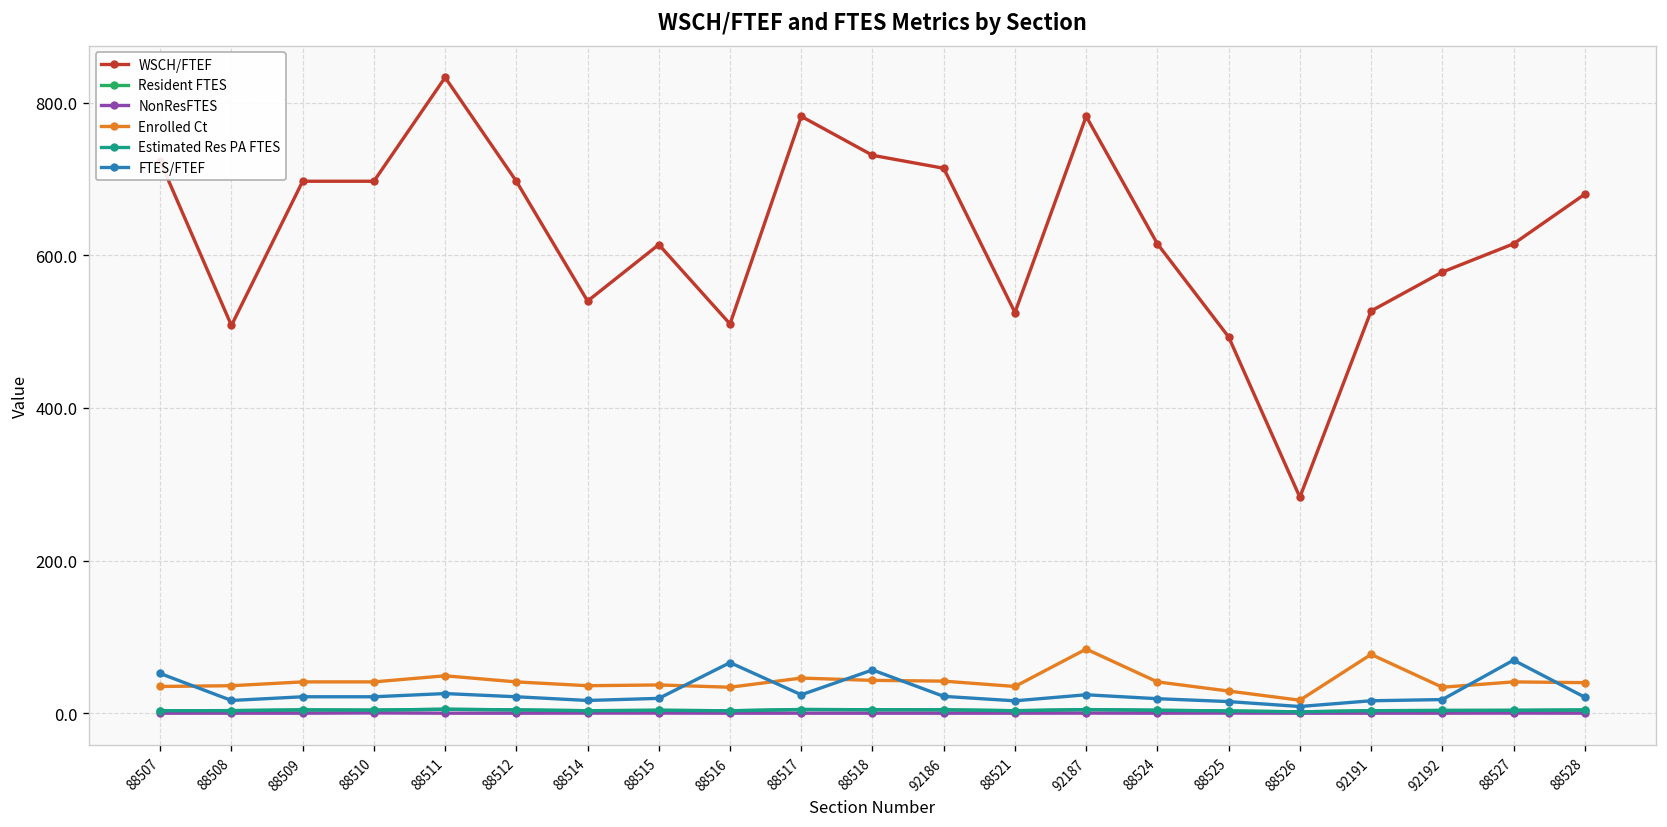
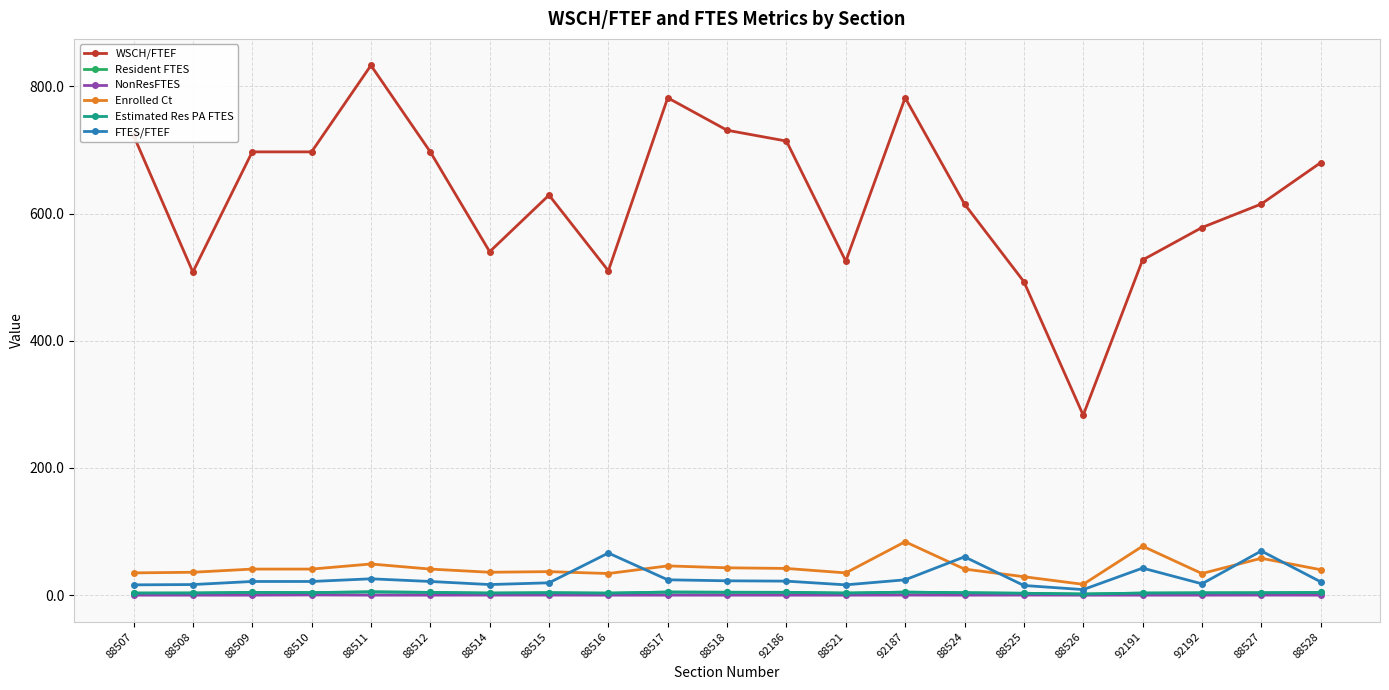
FTES/FTEF, 88507: 50 -> 20
WSCH/FTEF, 88515: 610 -> 630
FTES/FTEF, 88518: 60 -> 20
FTES/FTEF, 88524: 20 -> 60
FTES/FTEF, 92191: 20 -> 40
Enrolled Ct, 88527: 40 -> 60
